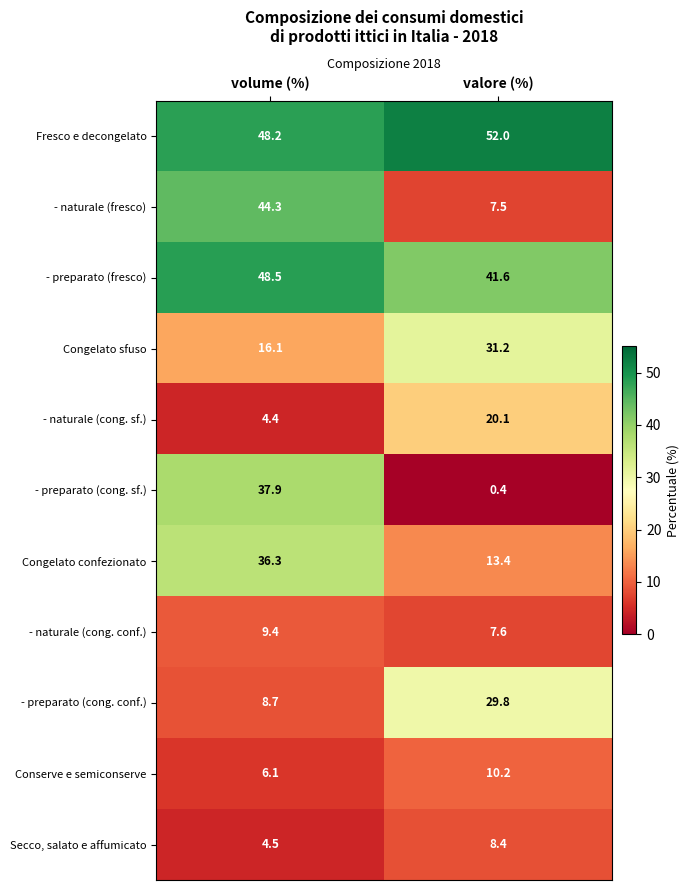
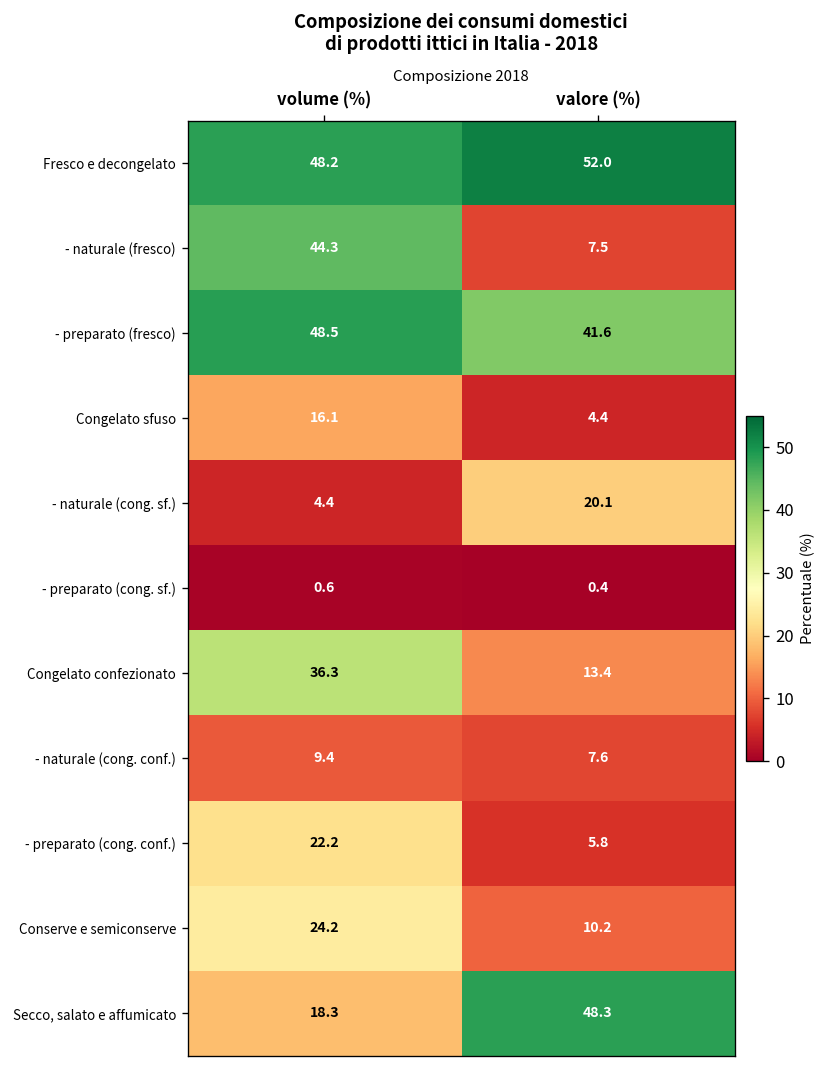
Congelato sfuso, valore (%): 31.2 -> 4.4
- preparato (cong. sf.), volume (%): 37.9 -> 0.6
- preparato (cong. conf.), volume (%): 8.7 -> 22.2
- preparato (cong. conf.), valore (%): 29.8 -> 5.8
Conserve e semiconserve, volume (%): 6.1 -> 24.2
Secco, salato e affumicato, volume (%): 4.5 -> 18.3
Secco, salato e affumicato, valore (%): 8.4 -> 48.3
